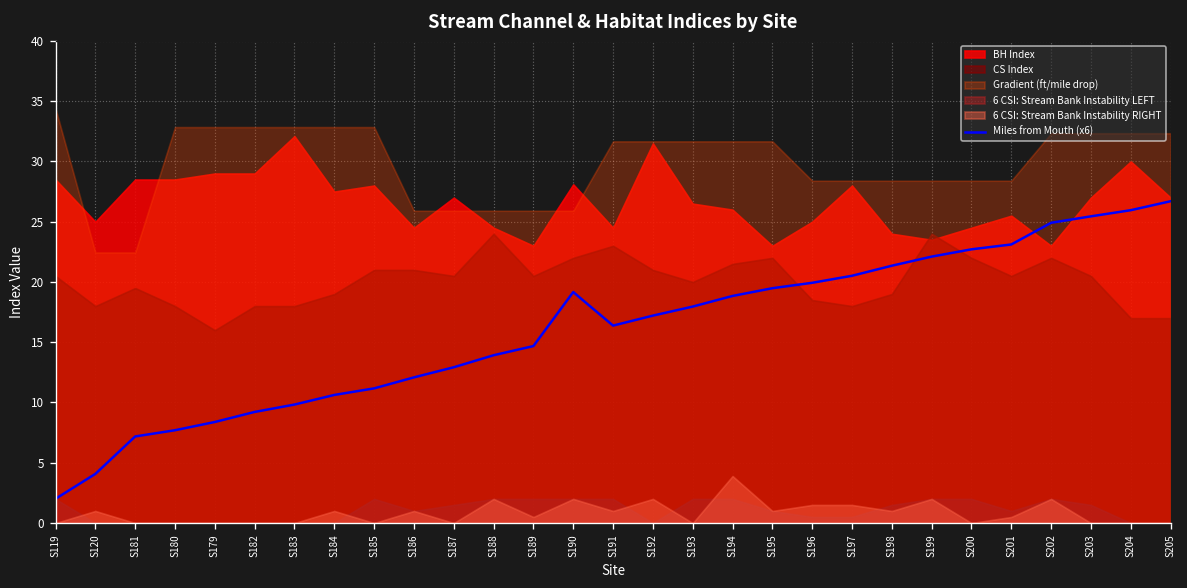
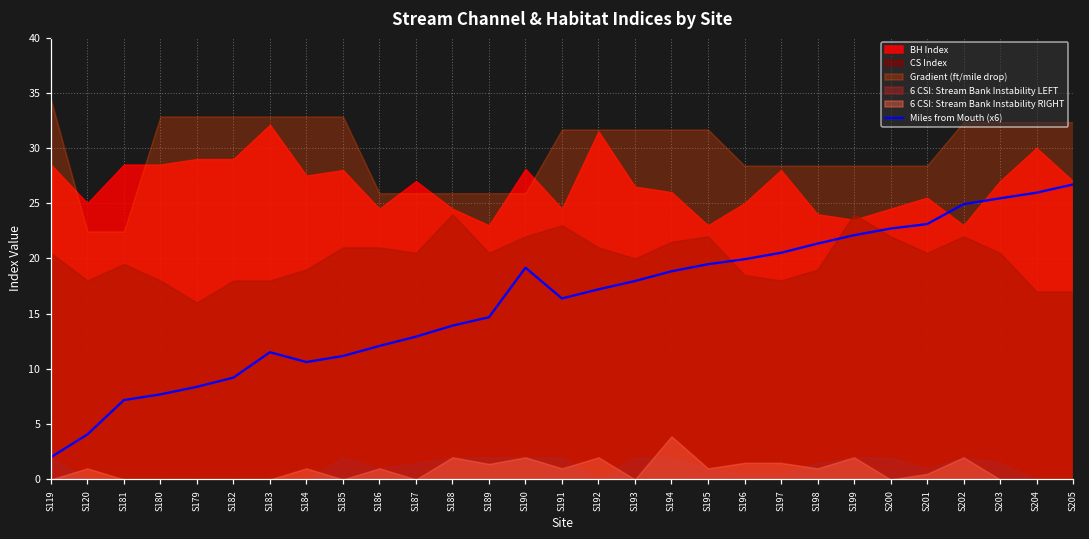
Miles from Mouth (x6), S183: 9.8 -> 11.5
6 CSI: Stream Bank Instability RIGHT, S189: 0.5 -> 1.4
